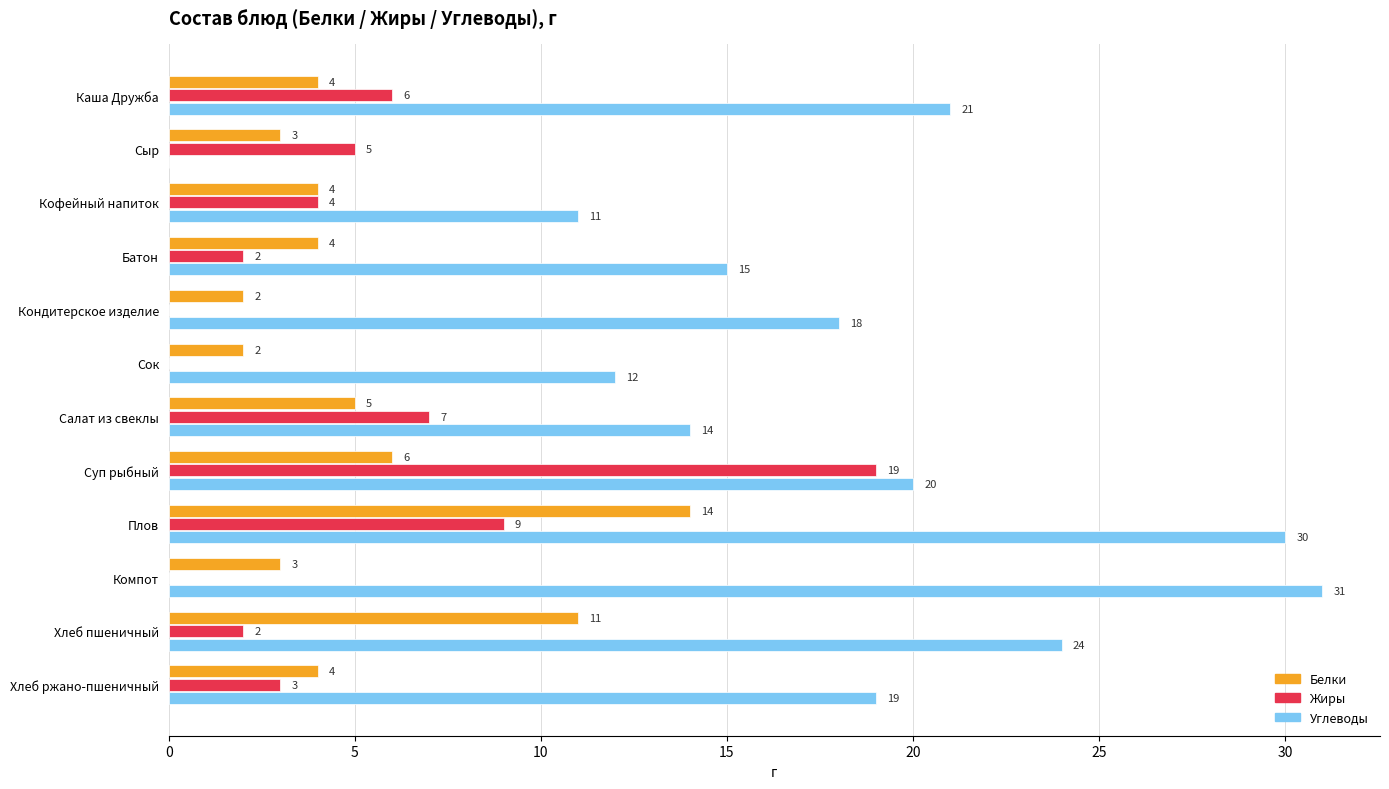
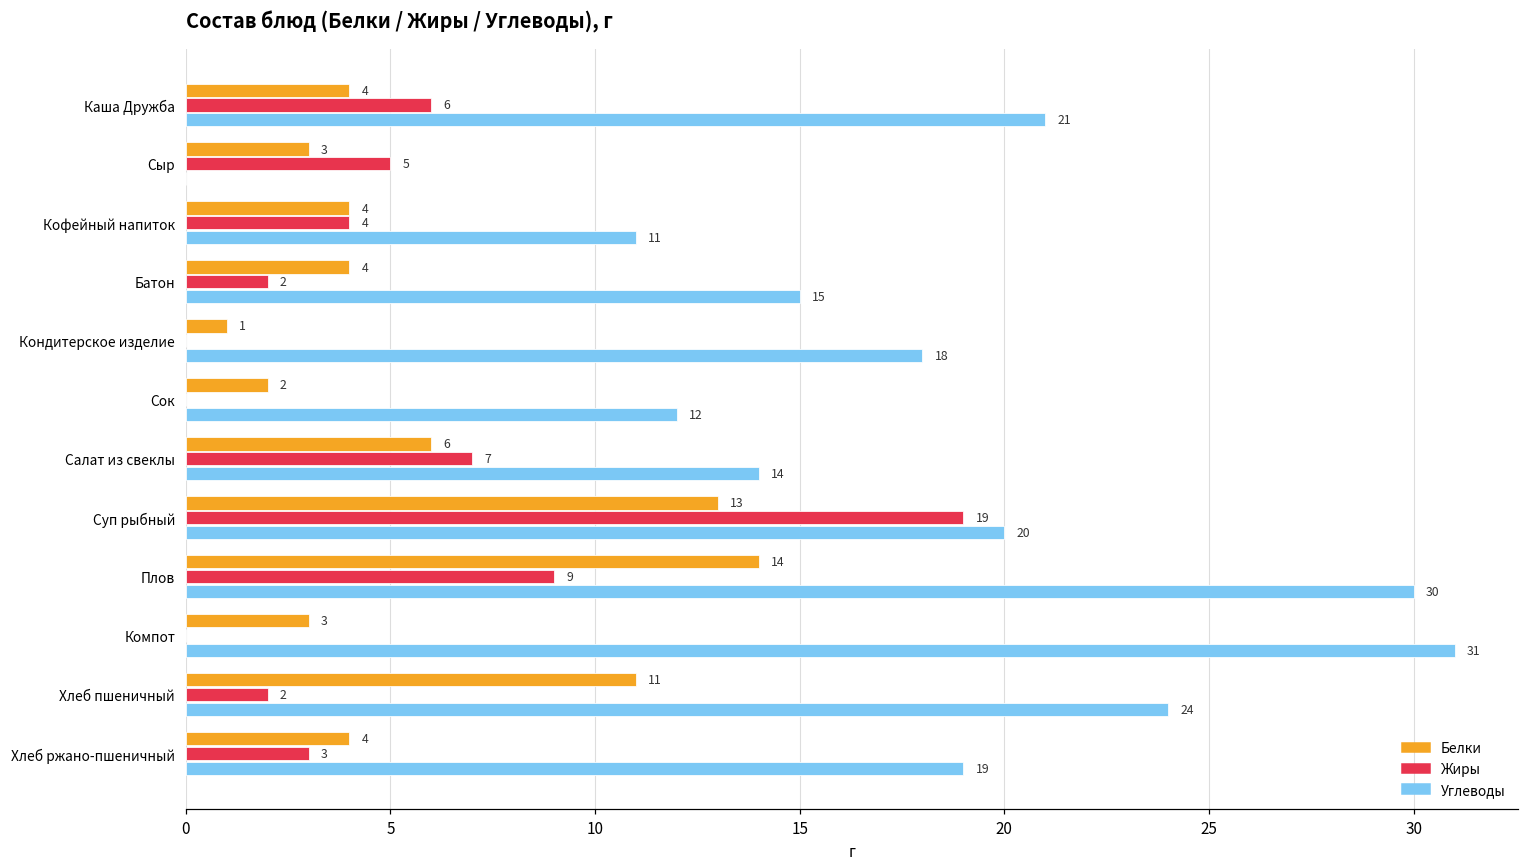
Белки, Кондитерское изделие: 2 -> 1
Белки, Салат из свеклы: 5 -> 6
Белки, Суп рыбный: 6 -> 13
